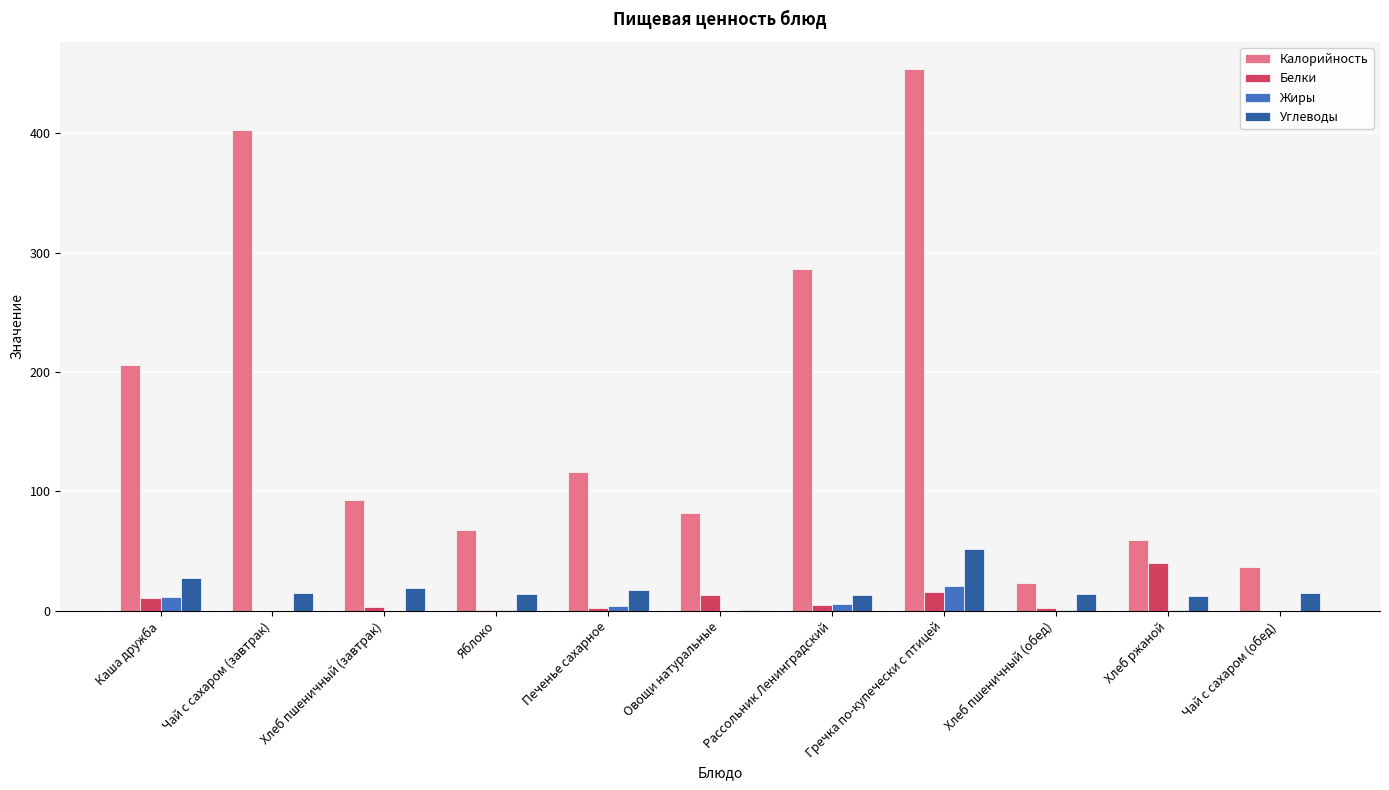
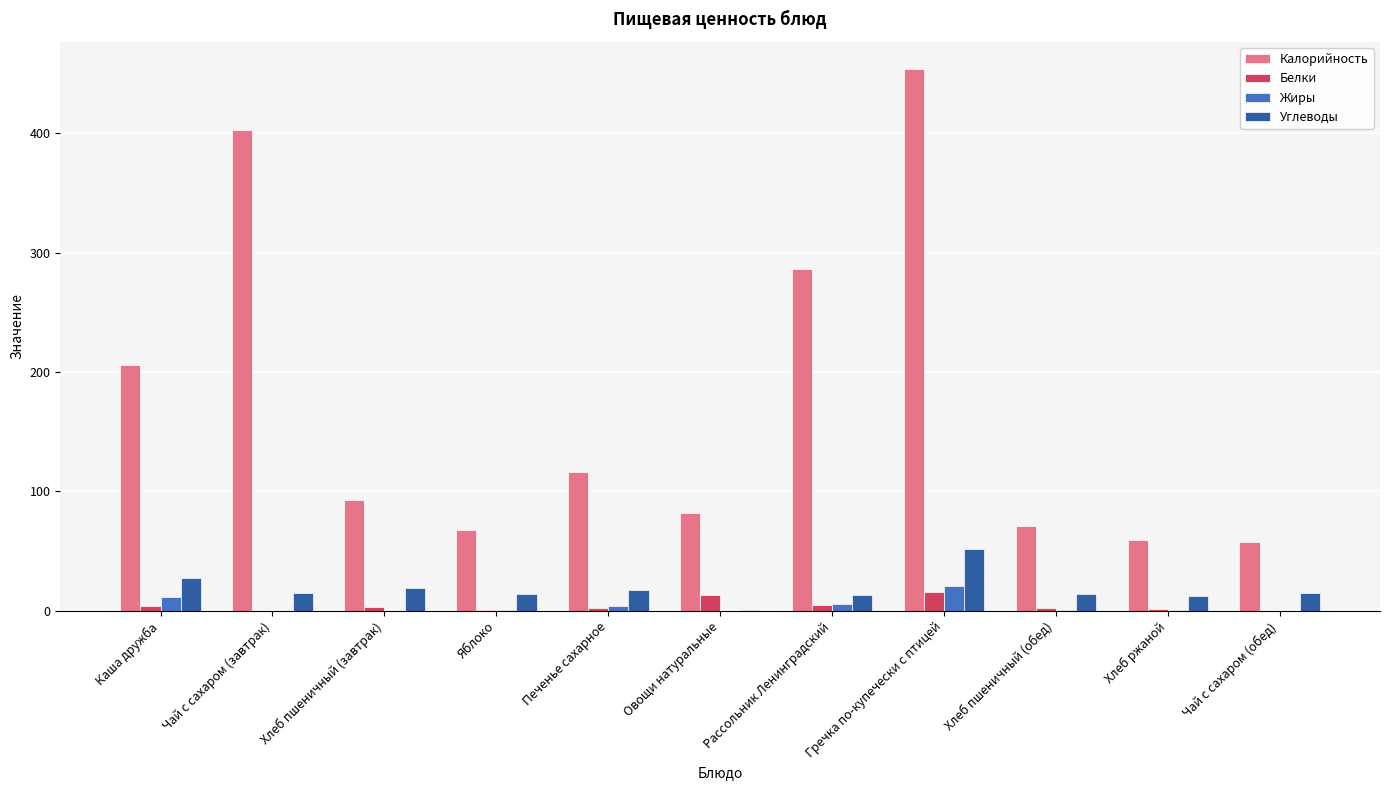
Белки, Каша дружба: 11 -> 4
Калорийность, Хлеб пшеничный (обед): 23 -> 71
Белки, Хлеб ржаной: 40 -> 2
Калорийность, Чай с сахаром (обед): 37 -> 58
